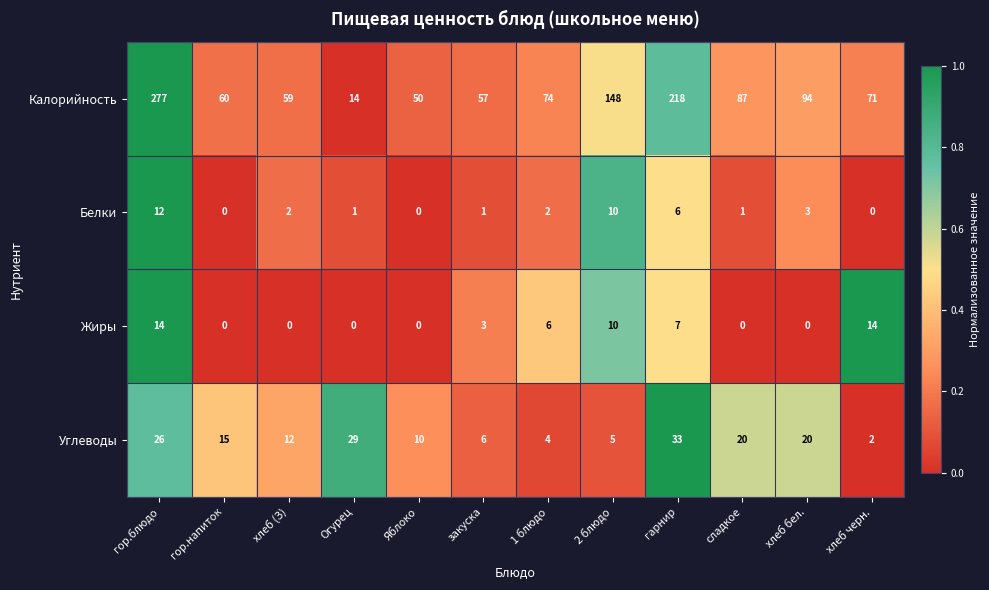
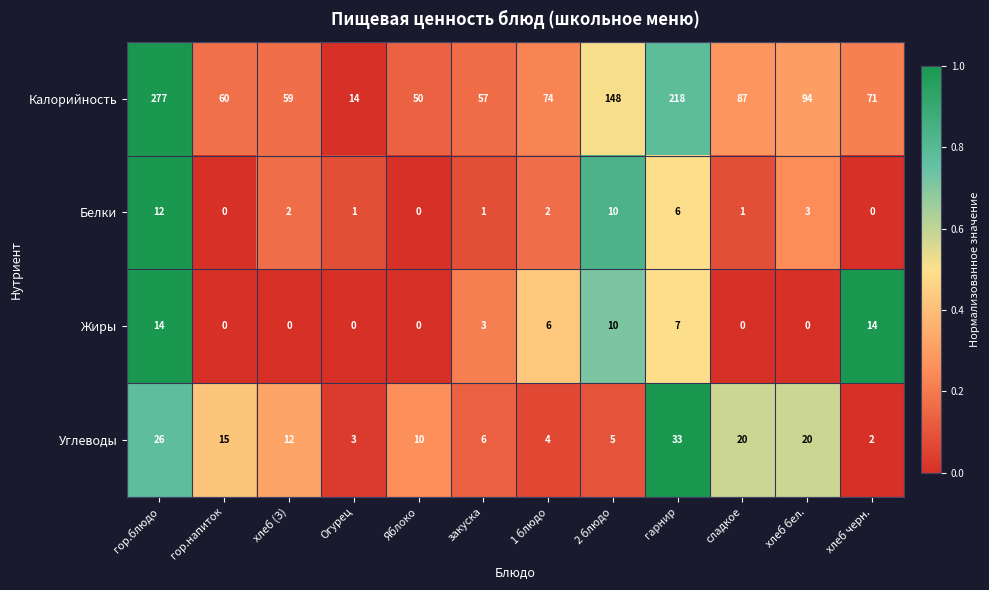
Углеводы, Огурец: 29 -> 3
